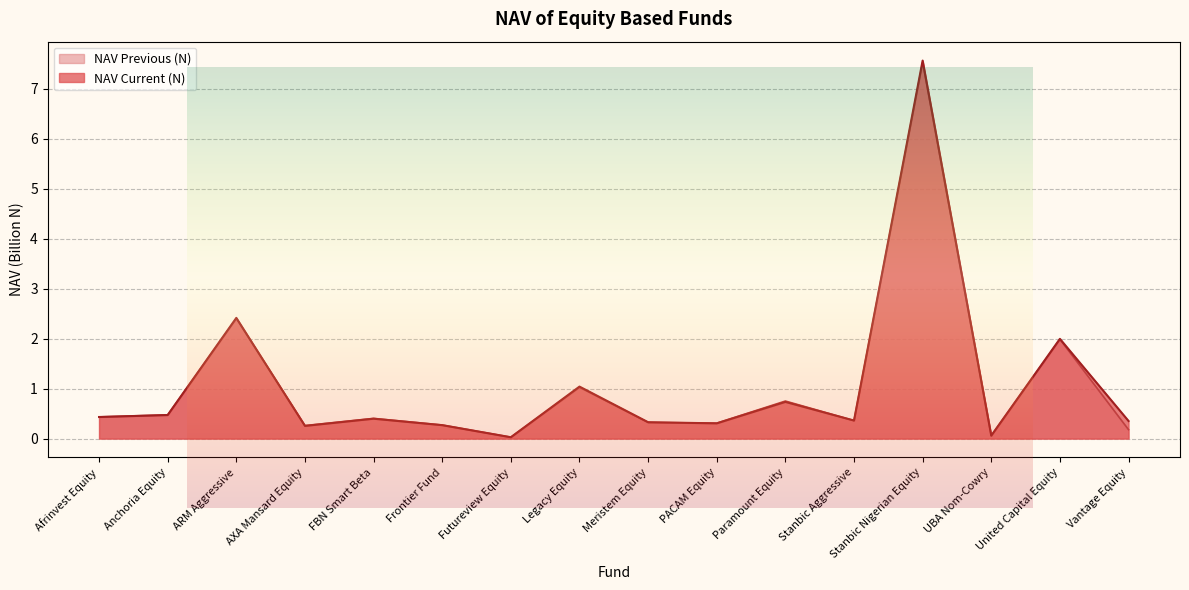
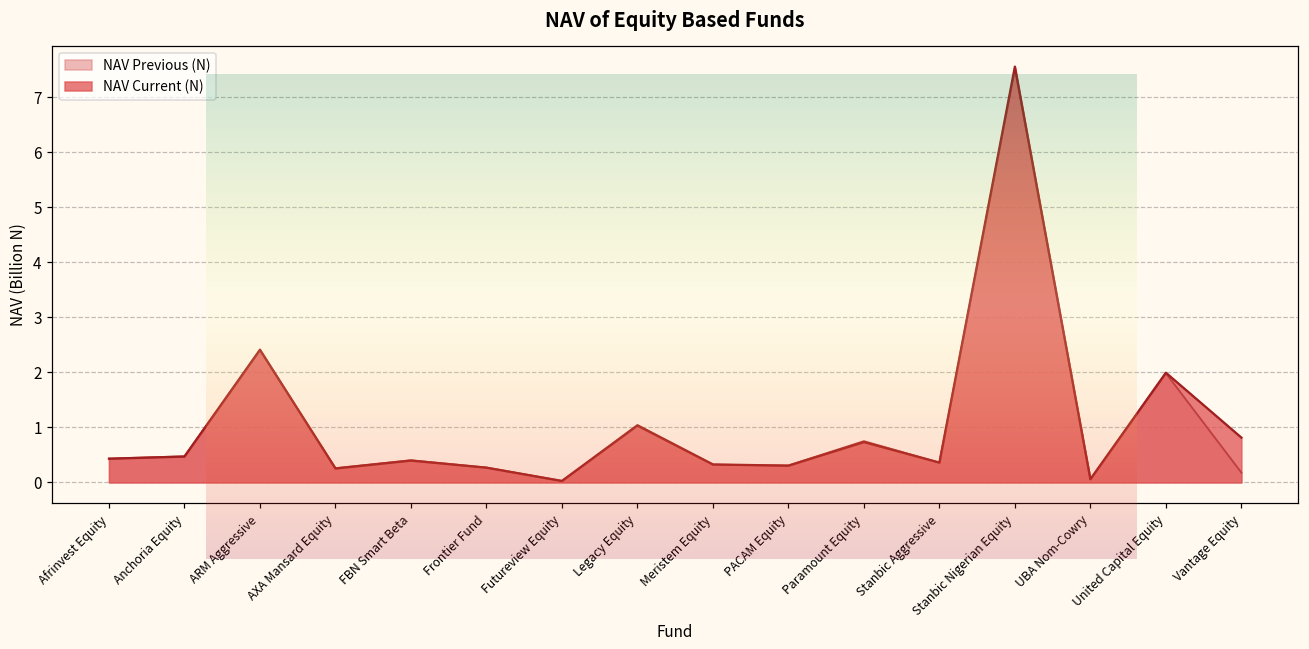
NAV of Equity Based Funds, NAV Current (N), Vantage Equity: 0.4 -> 0.8
